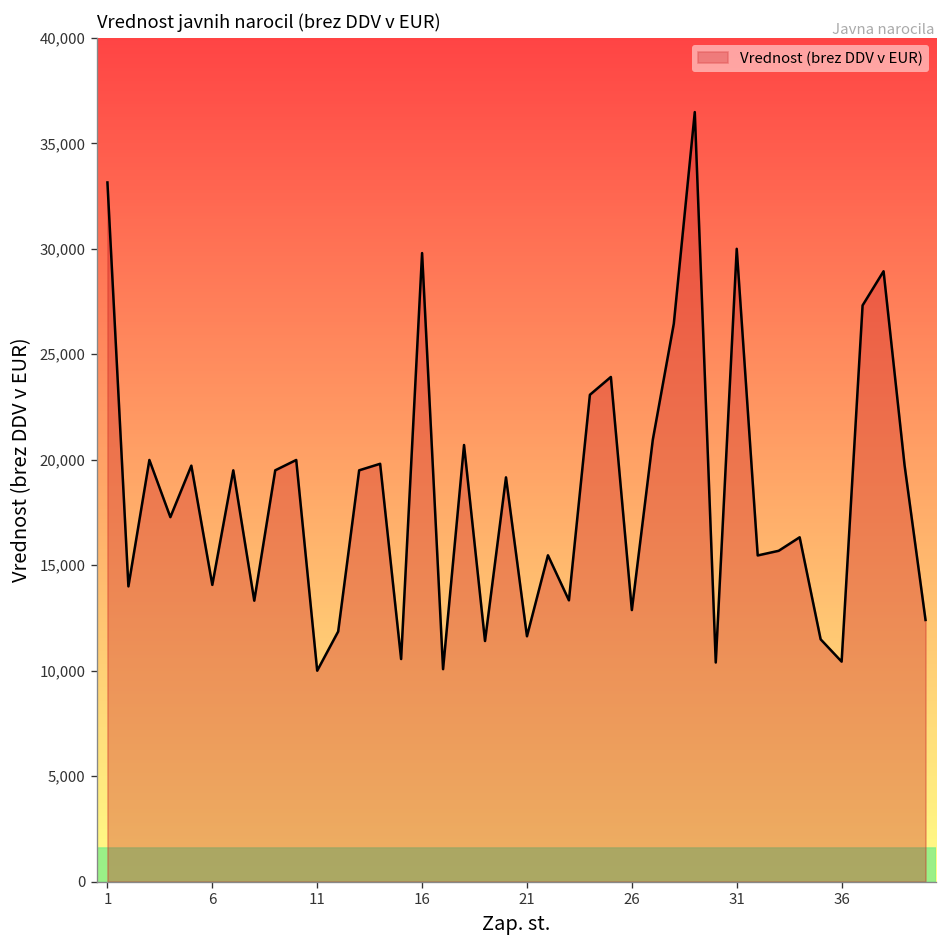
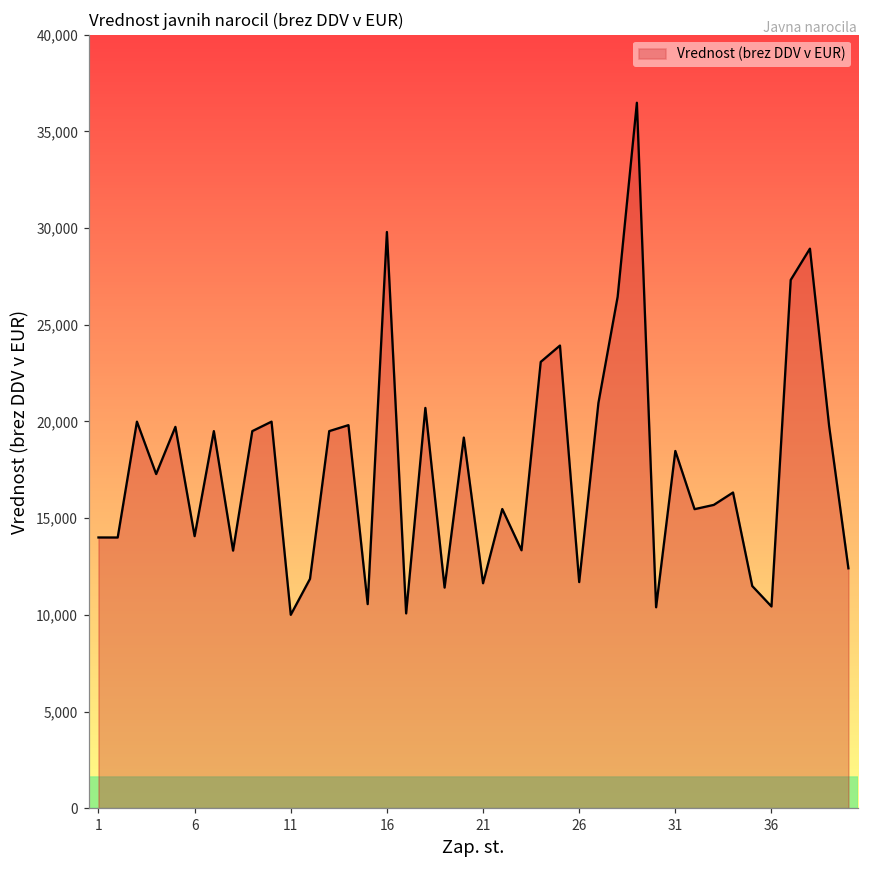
1: 33,100 -> 14,000
26: 12,900 -> 11,700
31: 30,000 -> 18,500
